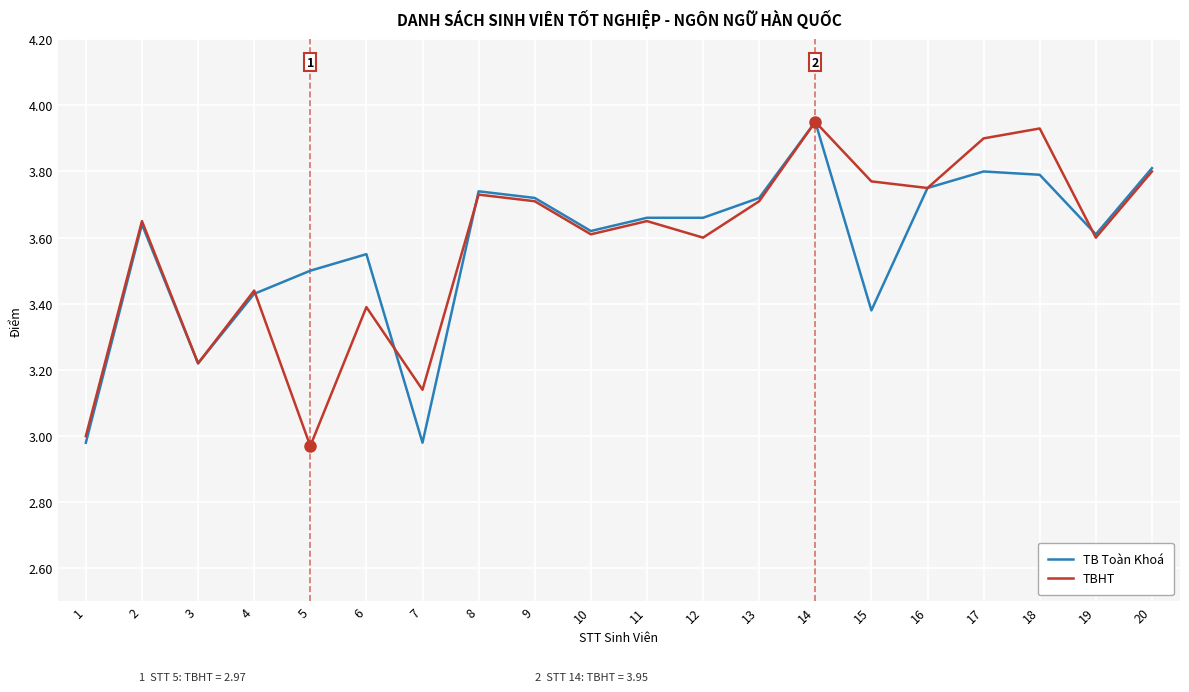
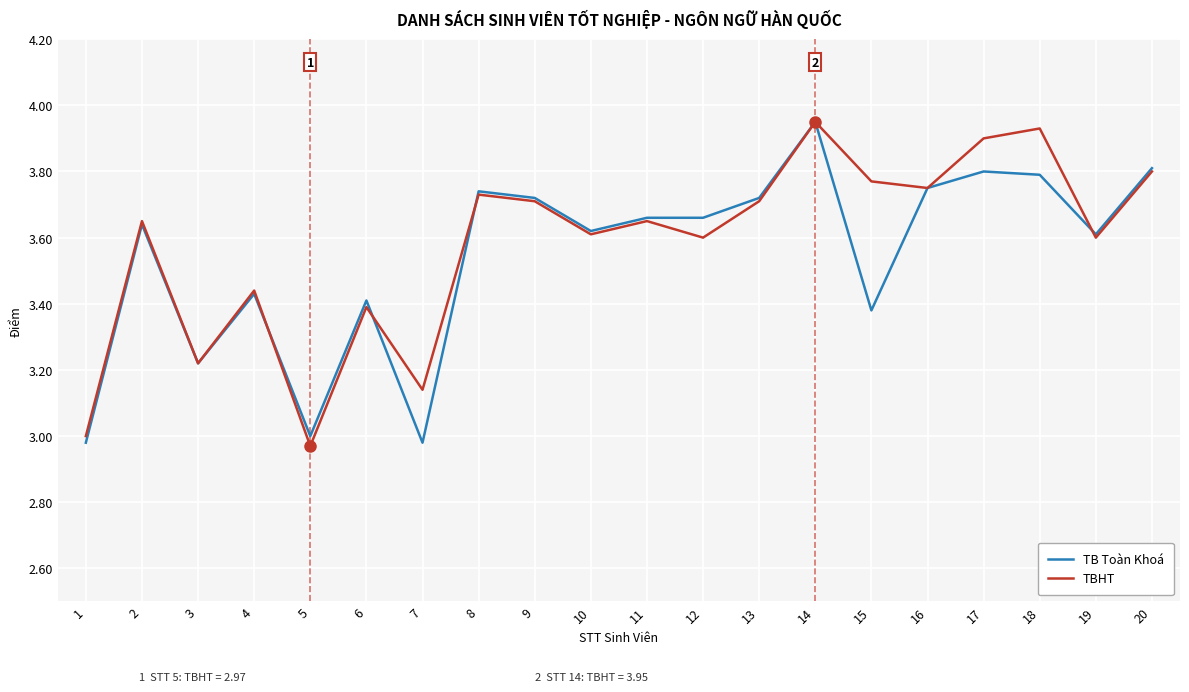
TB Toàn Khoá, 5: 3.5 -> 3.0
TB Toàn Khoá, 6: 3.55 -> 3.41
